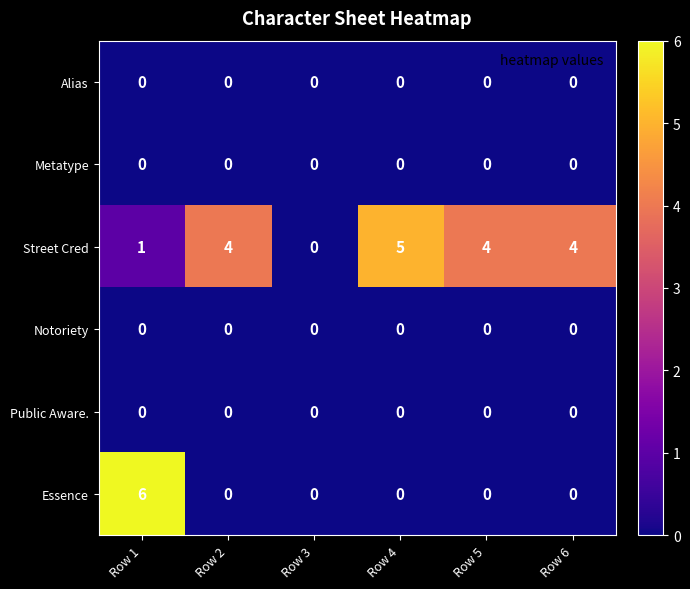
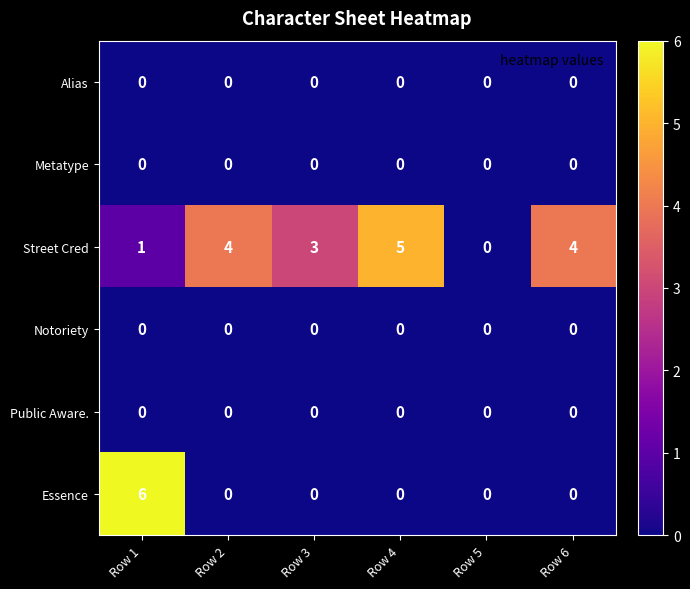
Street Cred, Row 3: 0 -> 3
Street Cred, Row 5: 4 -> 0
